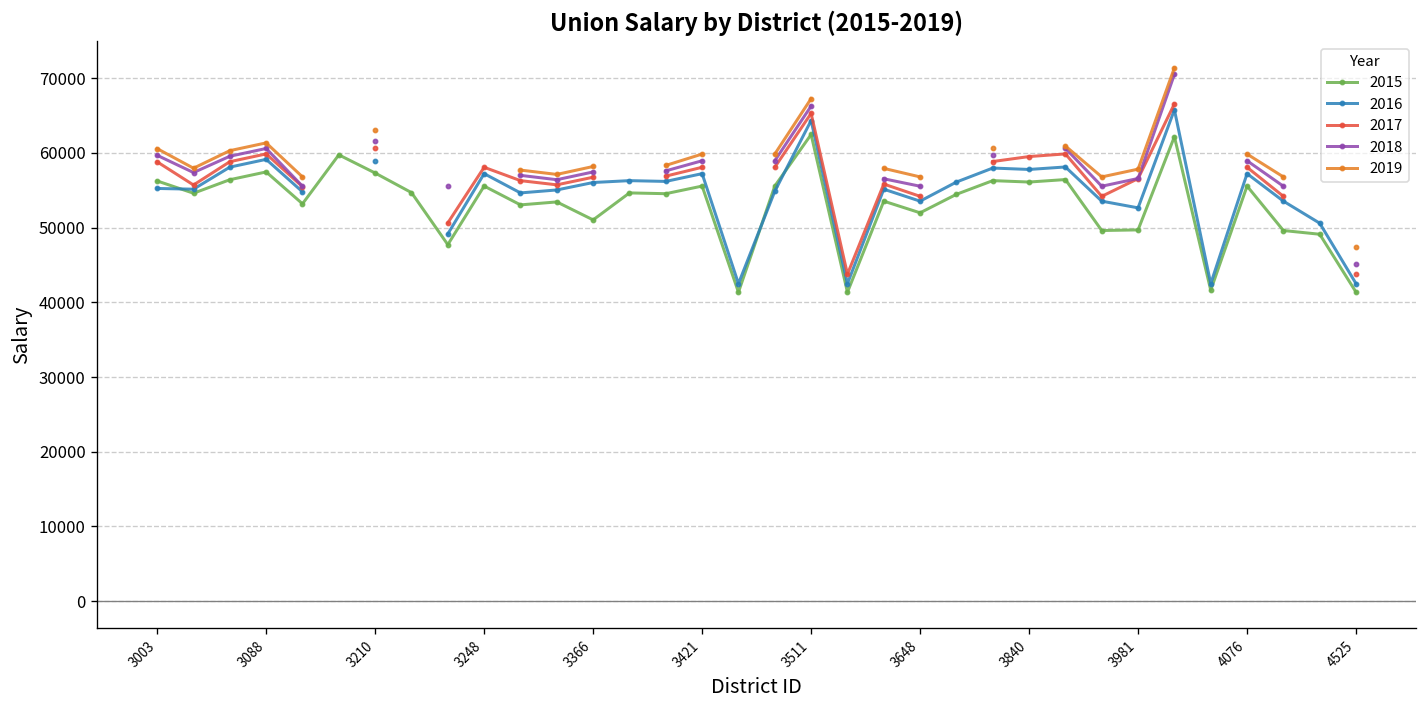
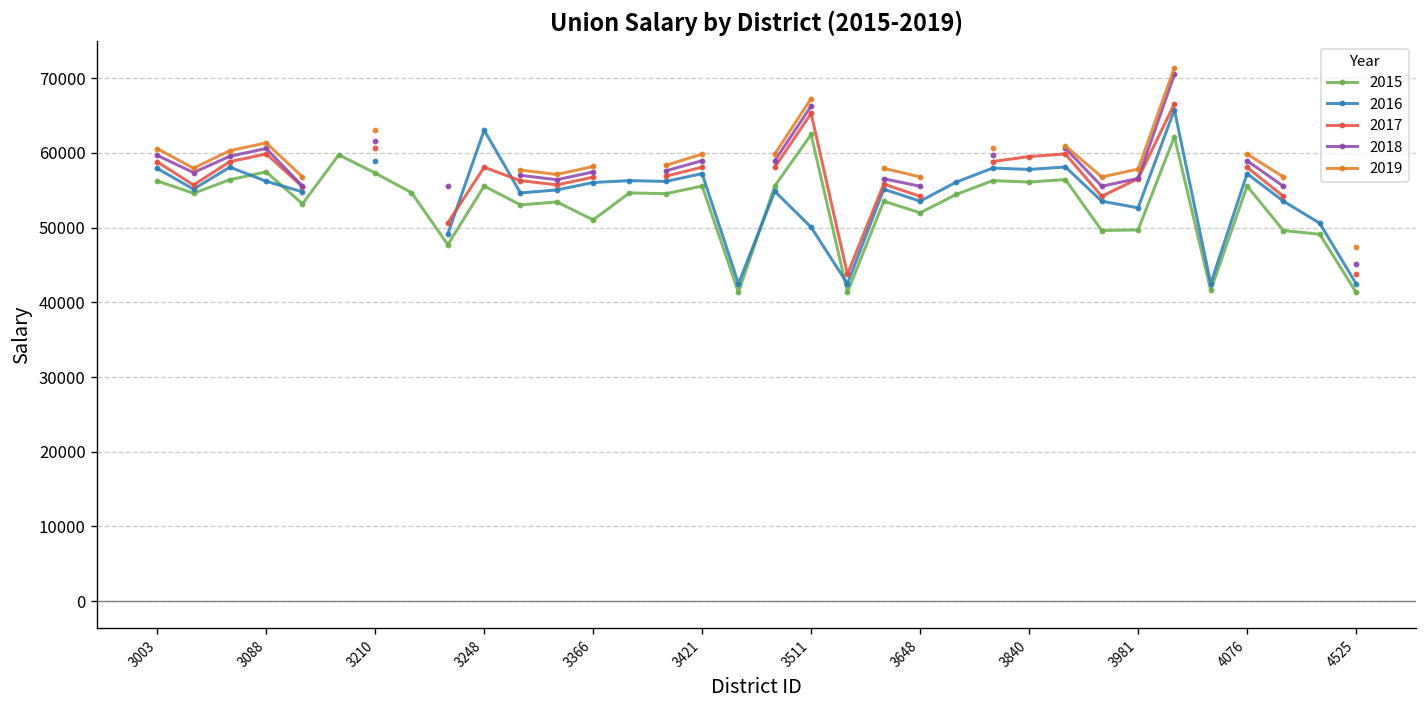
2016, 3003: 55000 -> 58000
2016, 3088: 59000 -> 56000
2016, 3248: 57000 -> 63000
2016, 3511: 64000 -> 50000
